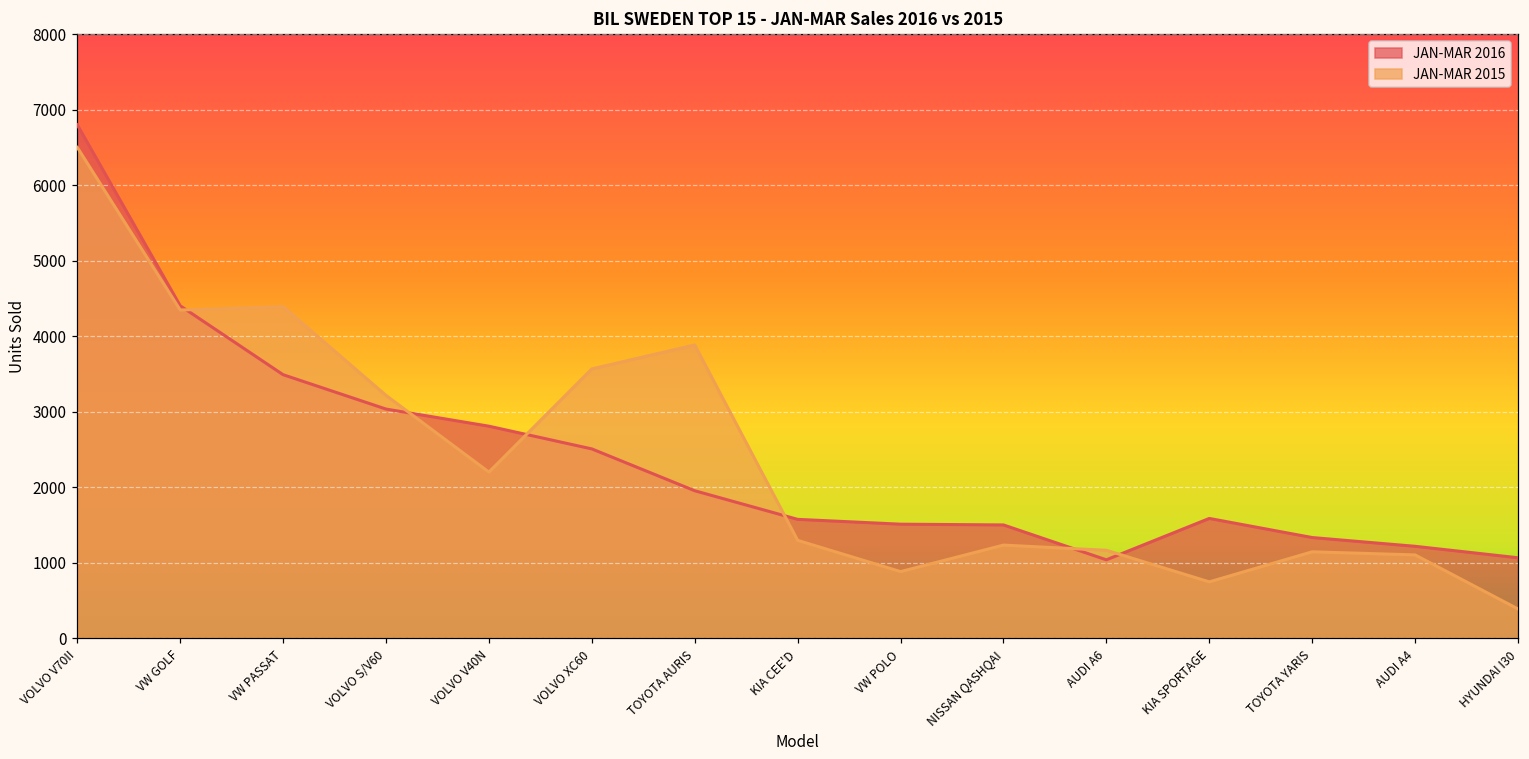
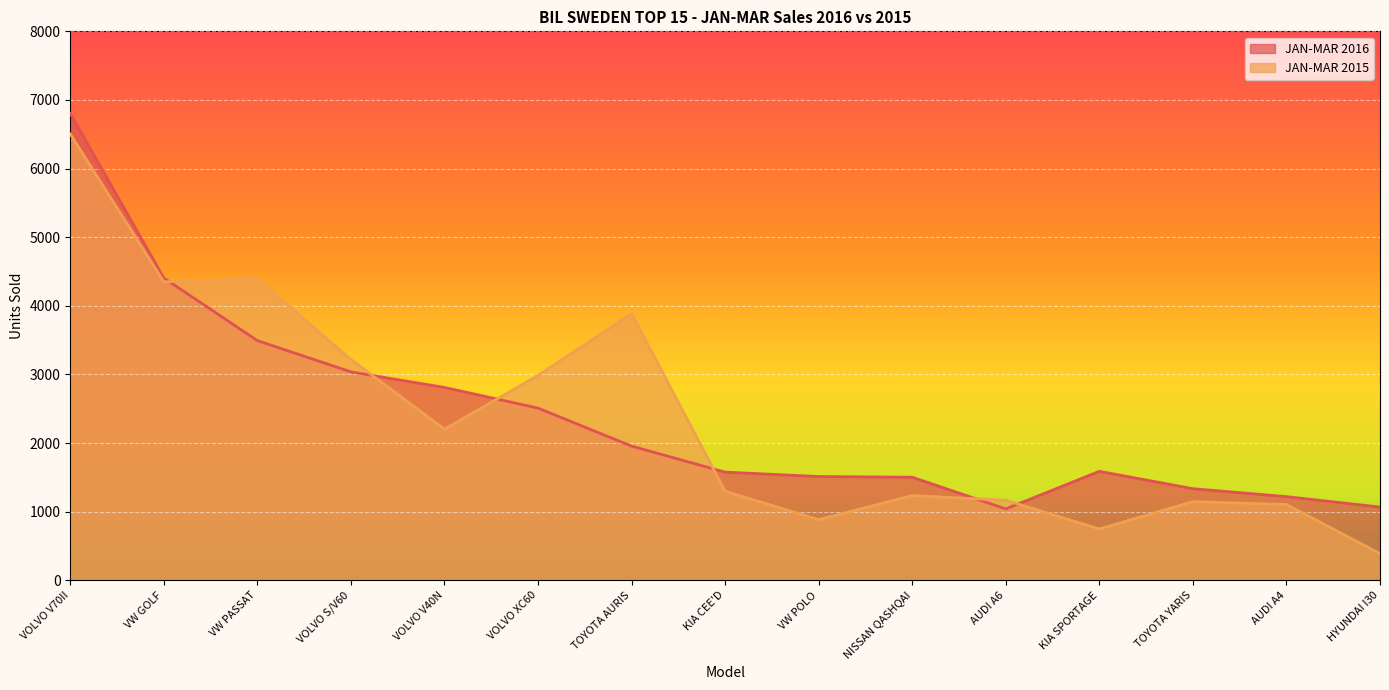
JAN-MAR 2015, VOLVO XC60: 3600 -> 3000
